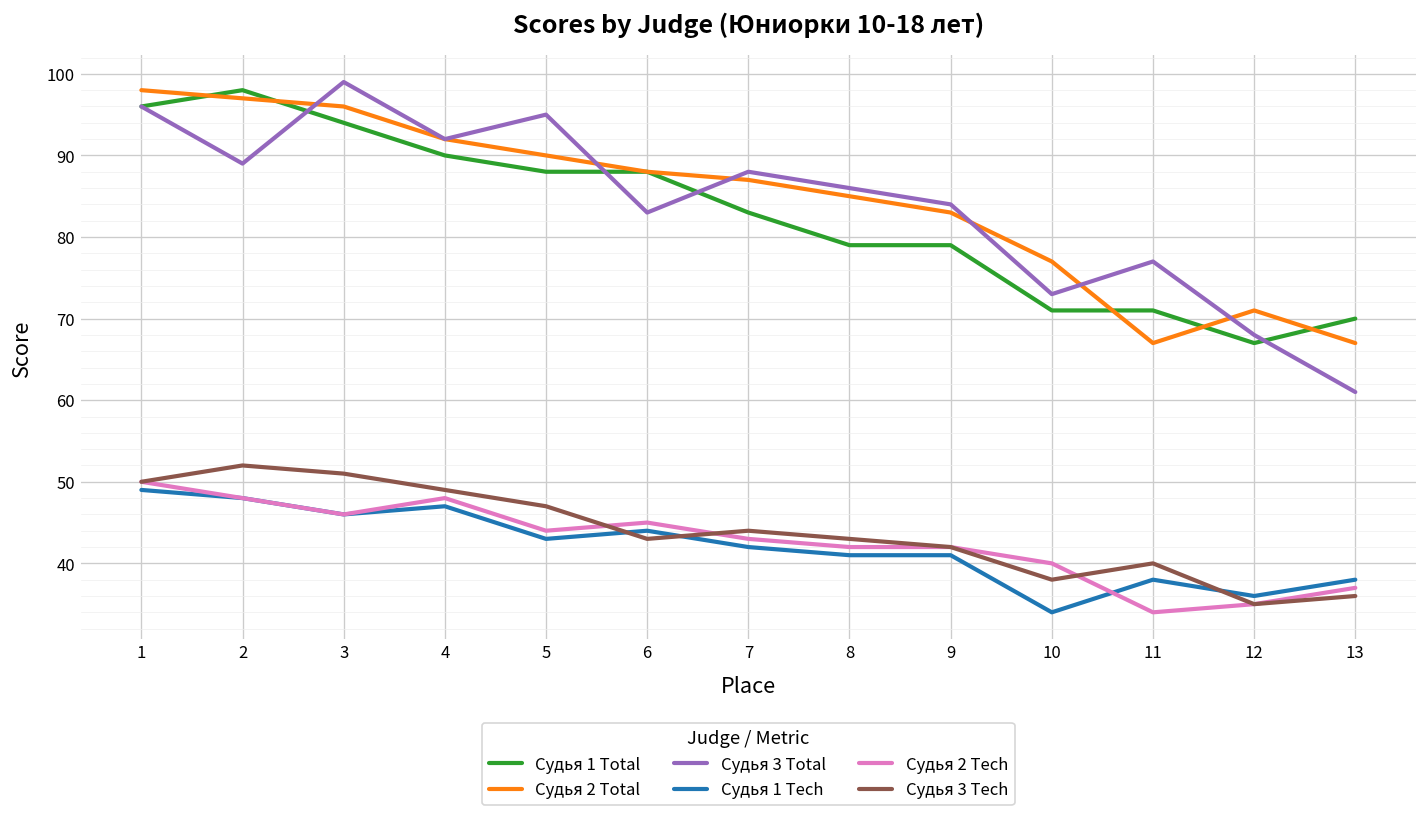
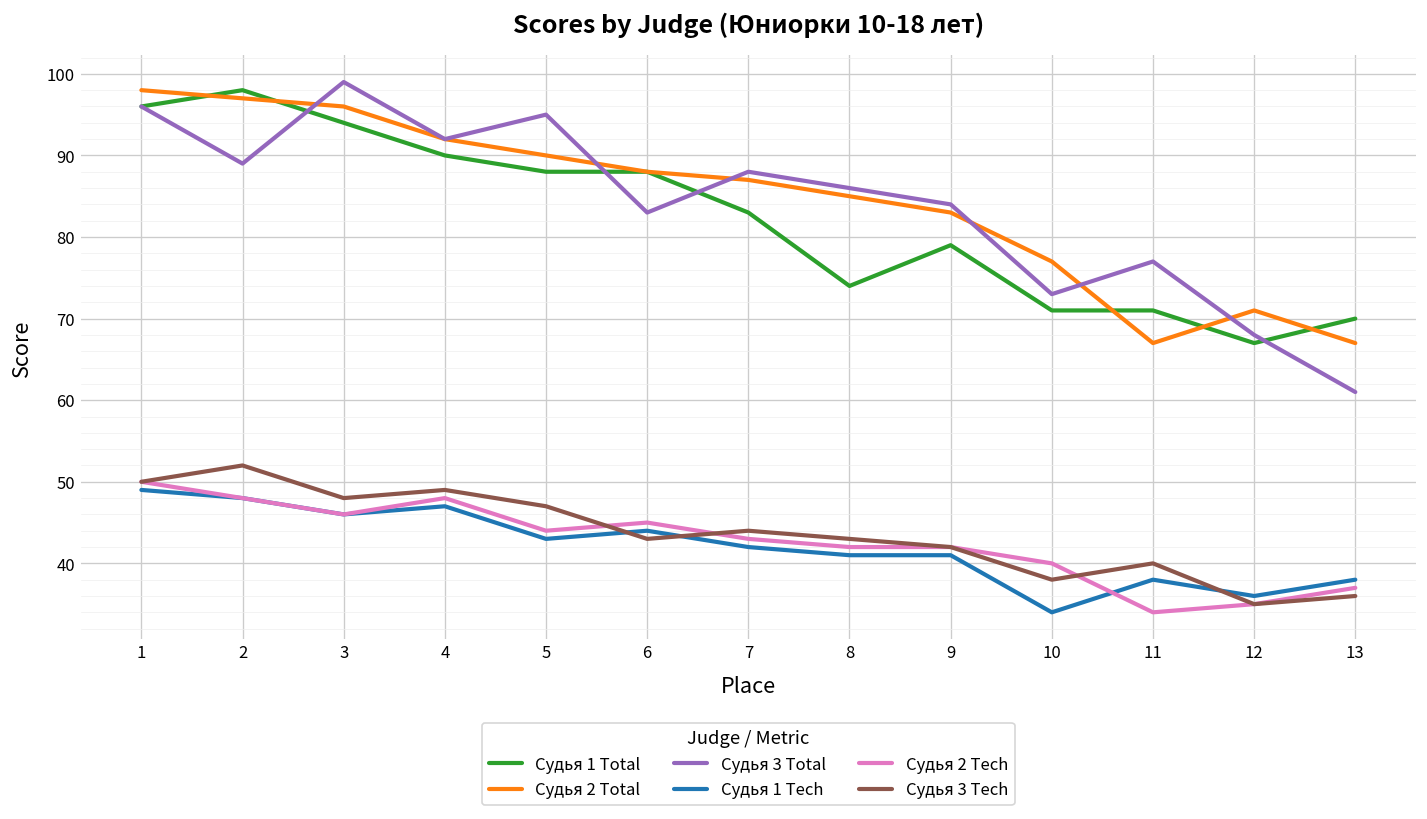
Судья 3 Tech, 3: 51 -> 48
Судья 1 Total, 8: 79 -> 74
